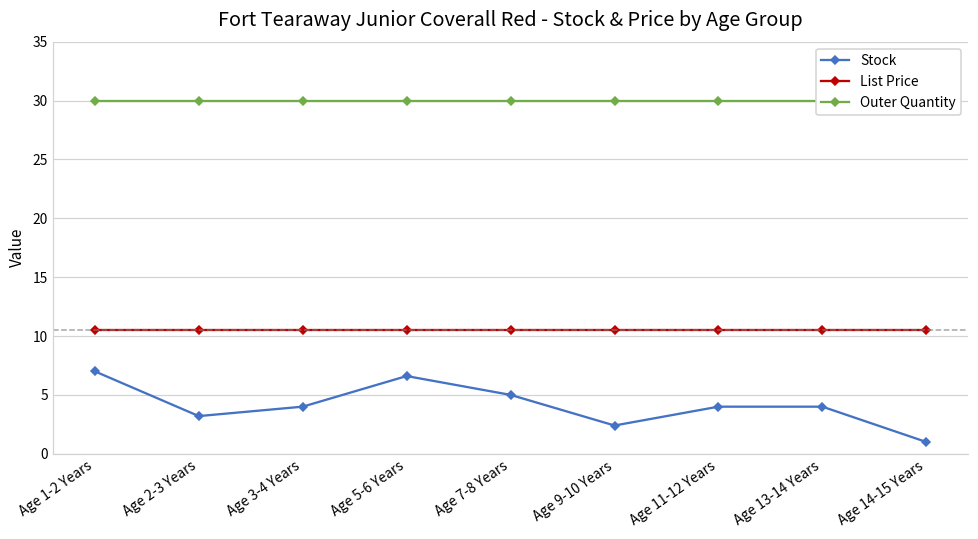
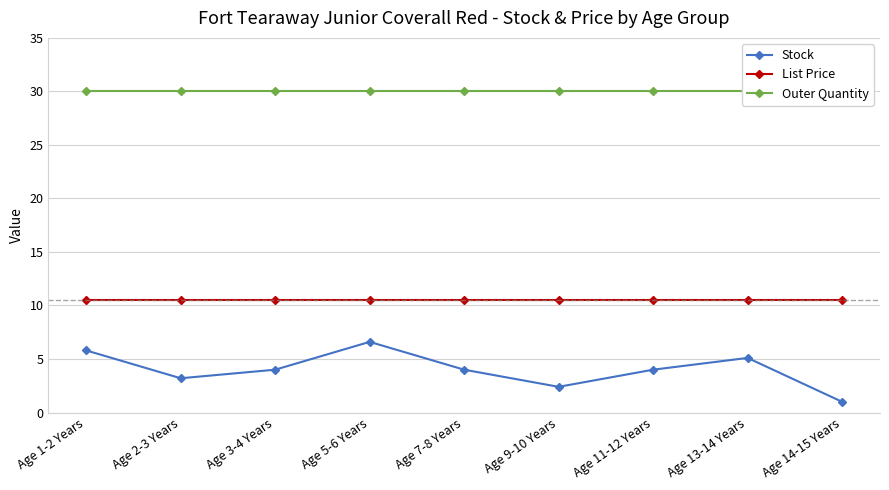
Stock, Age 1-2 Years: 7.0 -> 5.8
Stock, Age 7-8 Years: 5 -> 4
Stock, Age 13-14 Years: 4.0 -> 5.1
